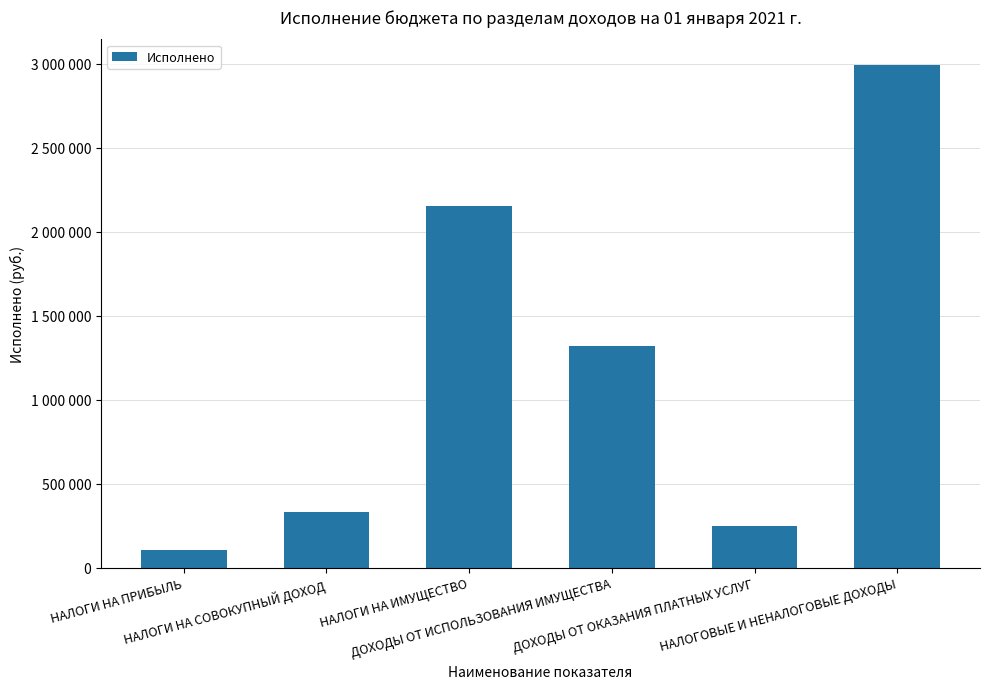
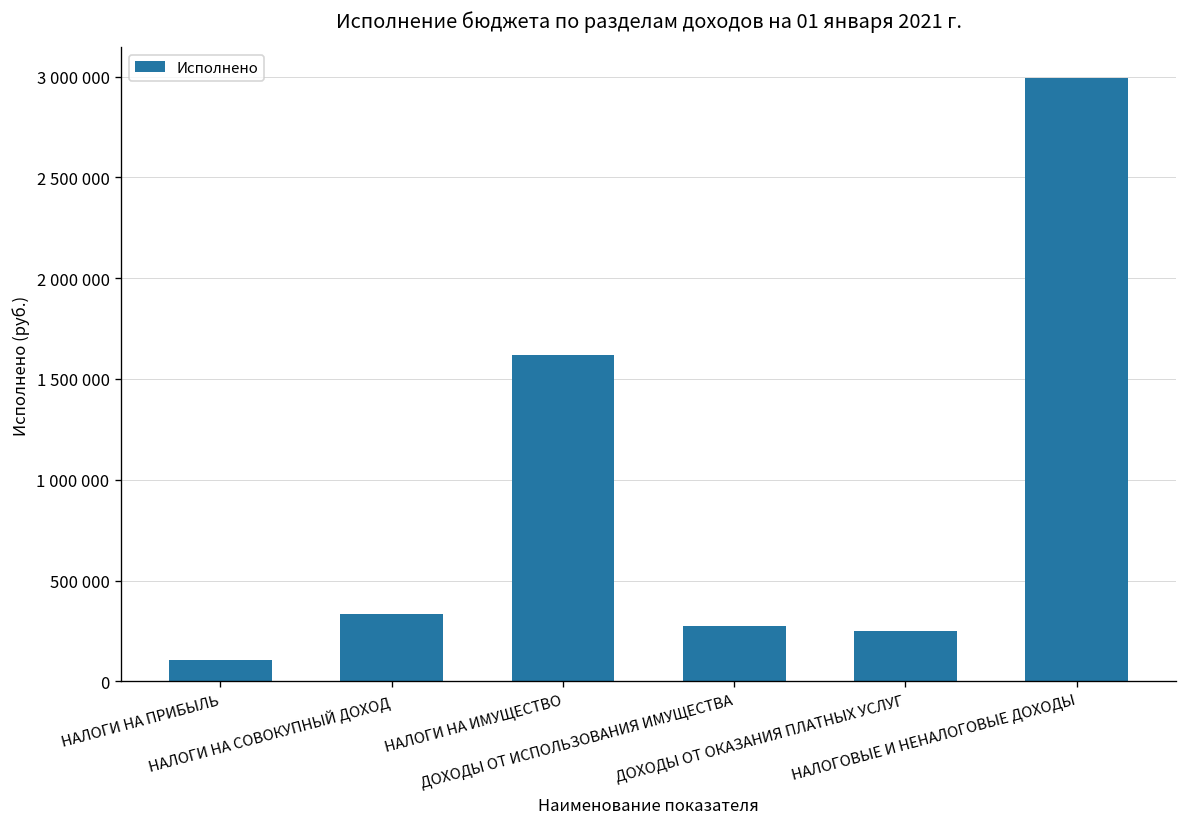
НАЛОГИ НА ИМУЩЕСТВО: 2150000 -> 1620000
ДОХОДЫ ОТ ИСПОЛЬЗОВАНИЯ ИМУЩЕСТВА: 1320000 -> 280000
